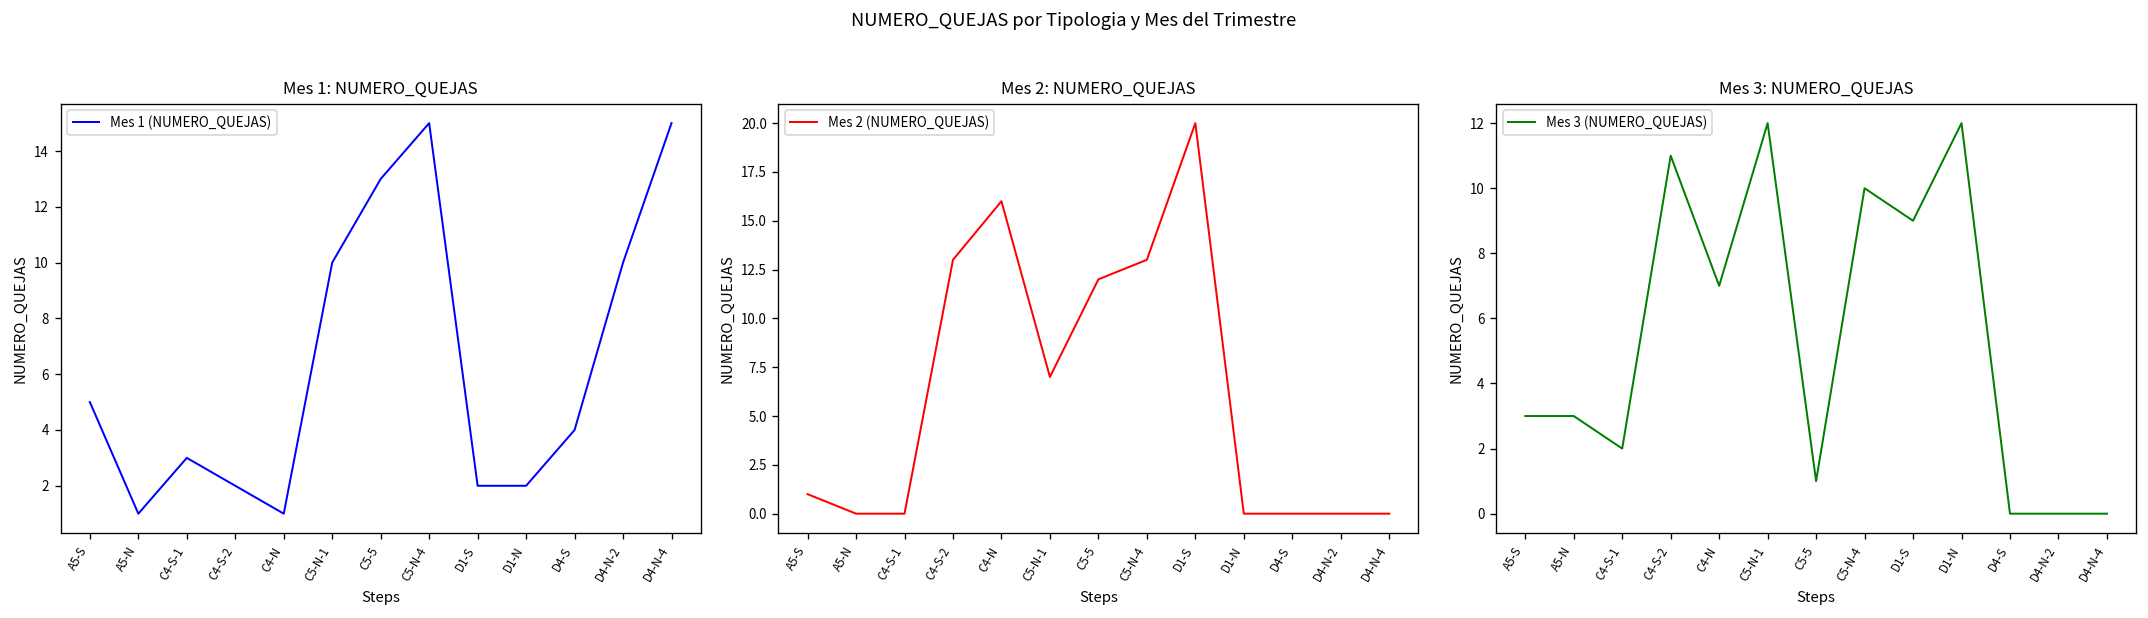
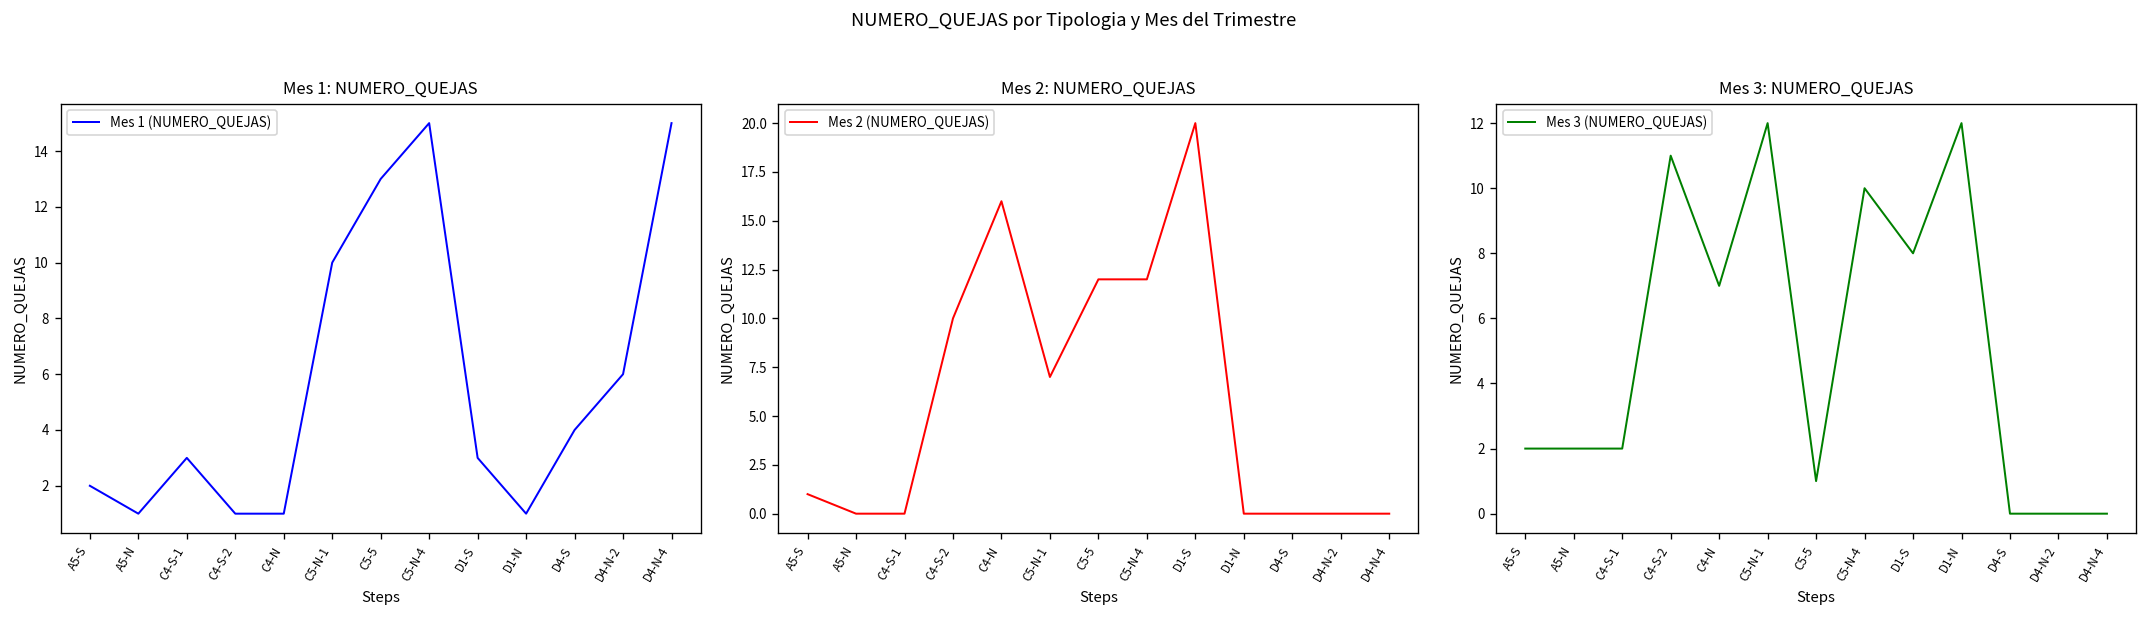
Mes 1: NUMERO_QUEJAS, A5-S: 5 -> 2
Mes 1: NUMERO_QUEJAS, C4-S-2: 2 -> 1
Mes 1: NUMERO_QUEJAS, D1-S: 2 -> 3
Mes 1: NUMERO_QUEJAS, D1-N: 2 -> 1
Mes 1: NUMERO_QUEJAS, D4-N-2: 10 -> 6
Mes 2: NUMERO_QUEJAS, C4-S-2: 13 -> 10
Mes 2: NUMERO_QUEJAS, C5-N-4: 13 -> 12
Mes 3: NUMERO_QUEJAS, A5-S: 3 -> 2
Mes 3: NUMERO_QUEJAS, A5-N: 3 -> 2
Mes 3: NUMERO_QUEJAS, D1-S: 9 -> 8
